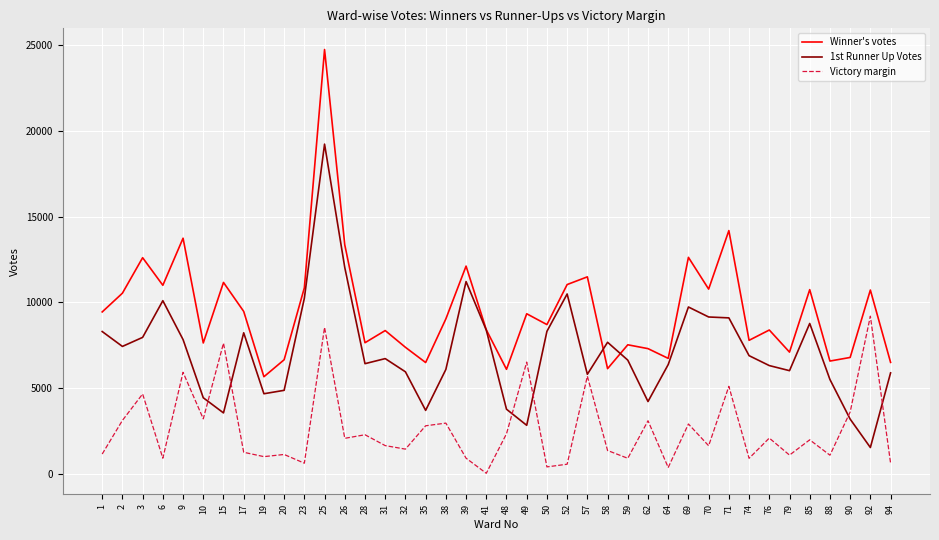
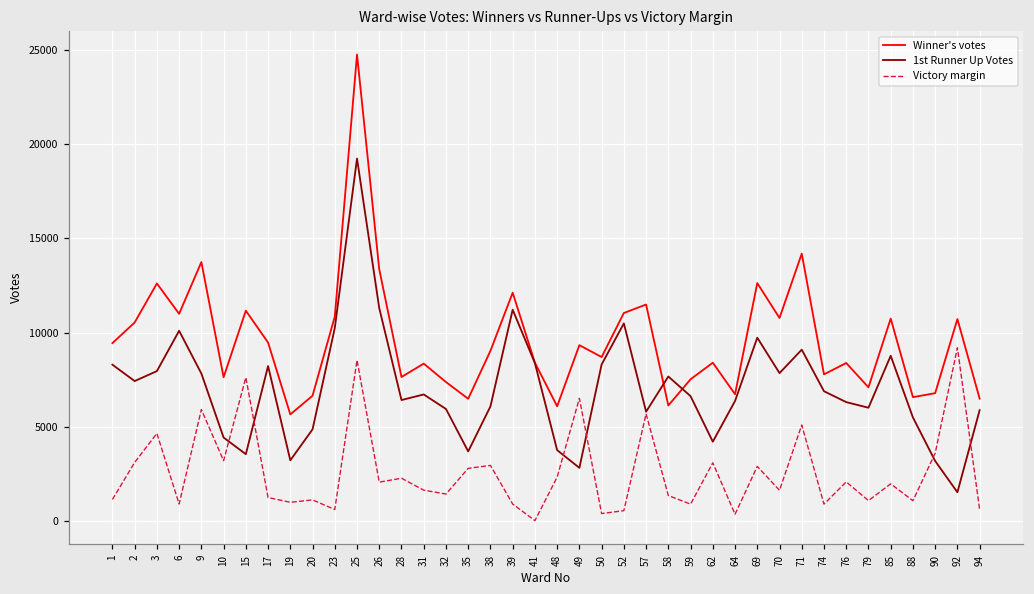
1st Runner Up Votes, 19: 4700 -> 3200
1st Runner Up Votes, 26: 12000 -> 11300
Winner's votes, 62: 7300 -> 8400
1st Runner Up Votes, 70: 9100 -> 7800
